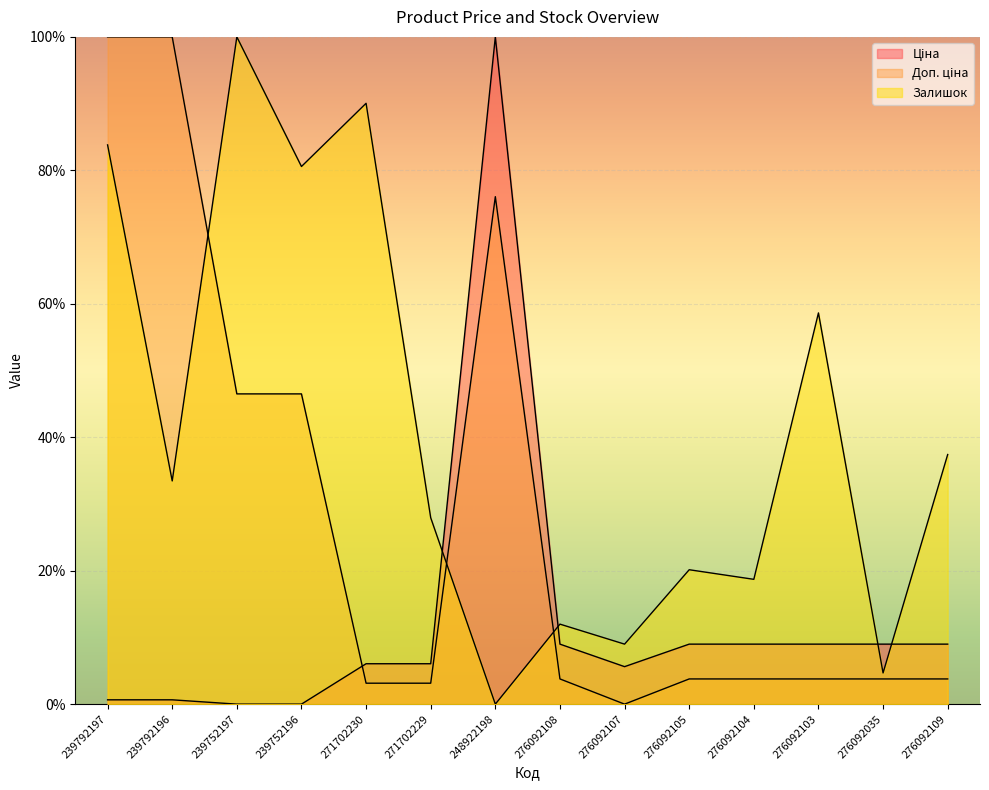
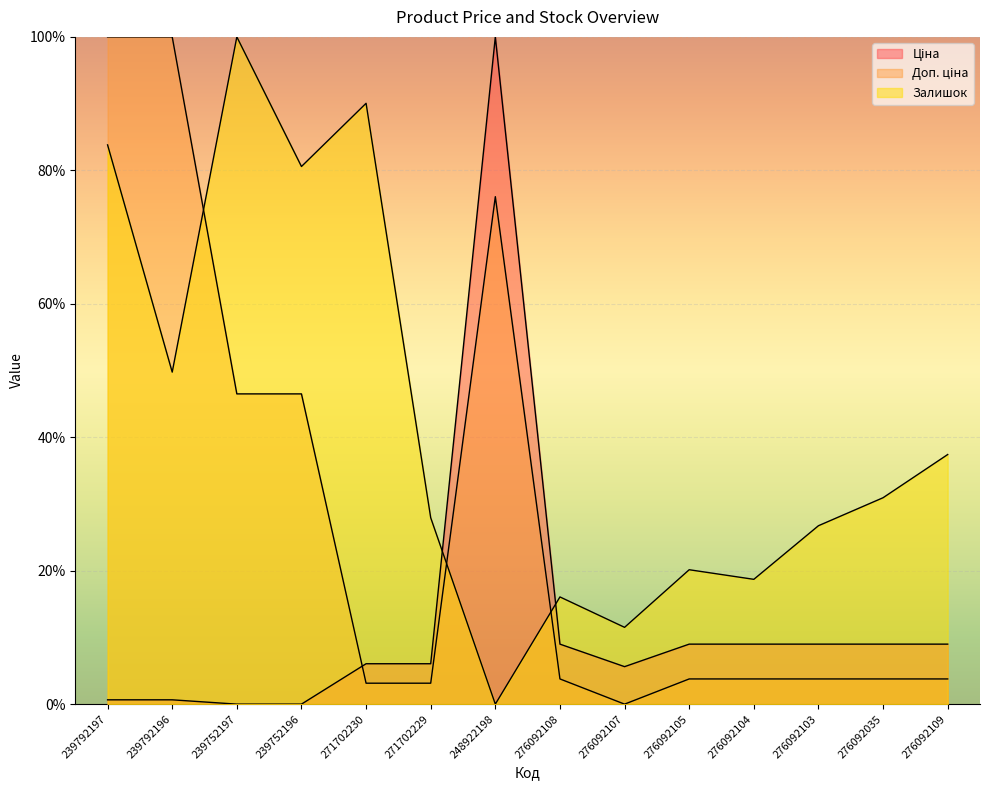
Залишок, 239792196: 33% -> 50%
Залишок, 276092108: 12% -> 16%
Залишок, 276092107: 9% -> 12%
Залишок, 276092103: 59% -> 27%
Залишок, 276092035: 5% -> 31%
